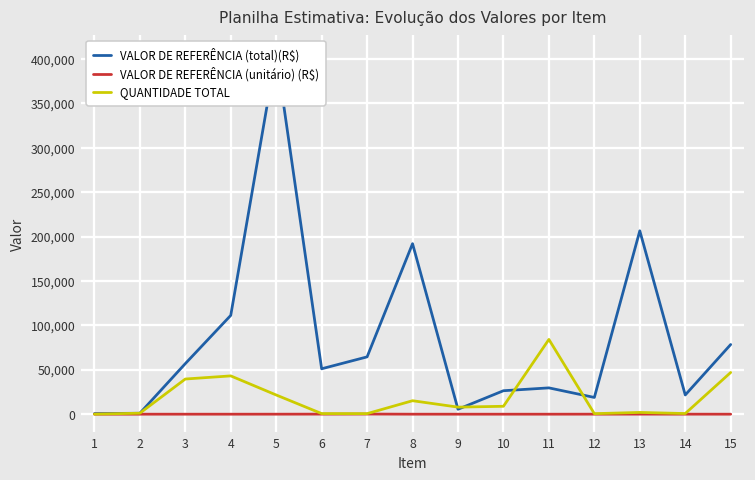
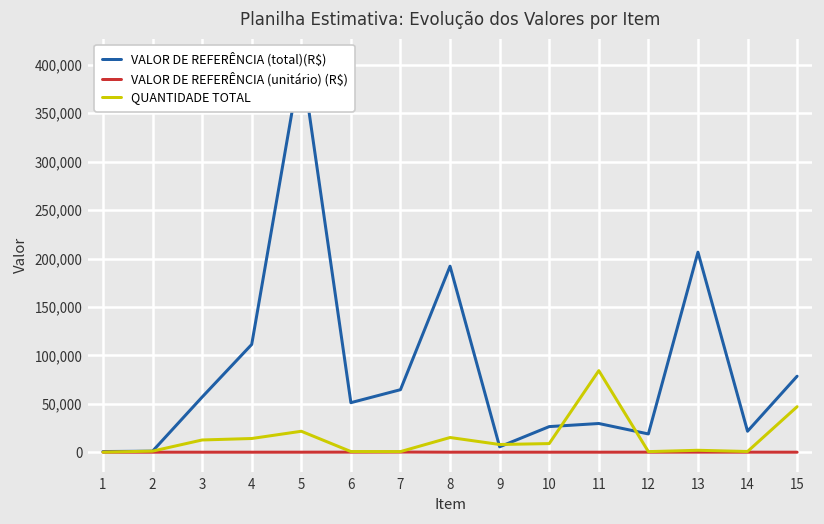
QUANTIDADE TOTAL, 3: 40,000 -> 10,000
QUANTIDADE TOTAL, 4: 40,000 -> 10,000
